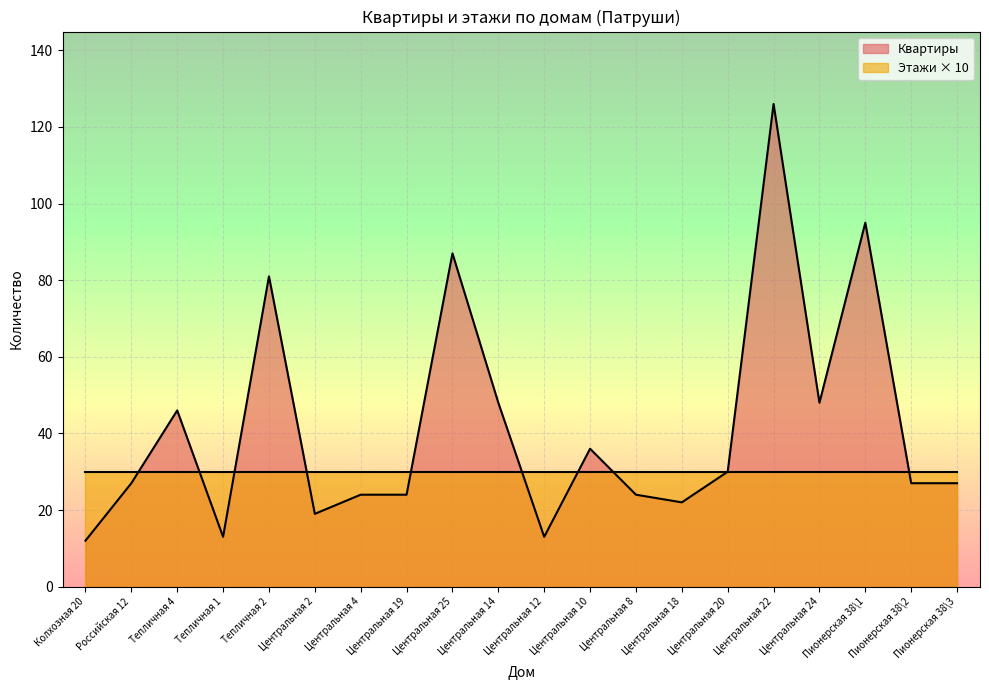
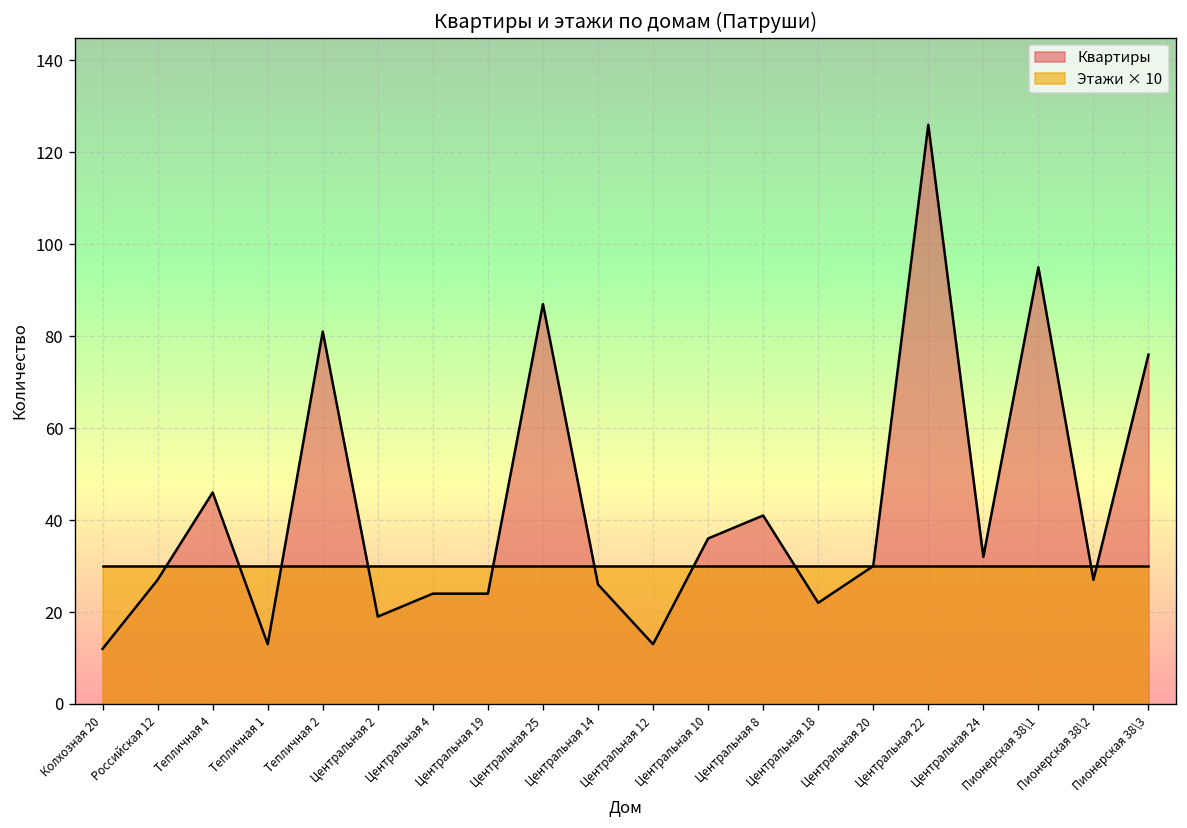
Квартиры, Центральная 14: 48 -> 26
Квартиры, Центральная 8: 24 -> 41
Квартиры, Центральная 24: 48 -> 32
Квартиры, Пионерская 38\3: 27 -> 76
